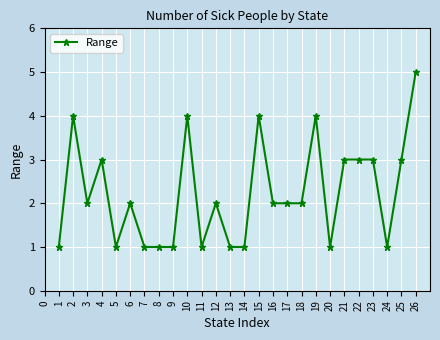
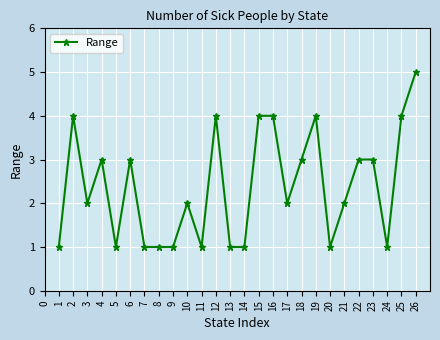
6: 2 -> 3
10: 4 -> 2
12: 2 -> 4
16: 2 -> 4
18: 2 -> 3
21: 3 -> 2
25: 3 -> 4
